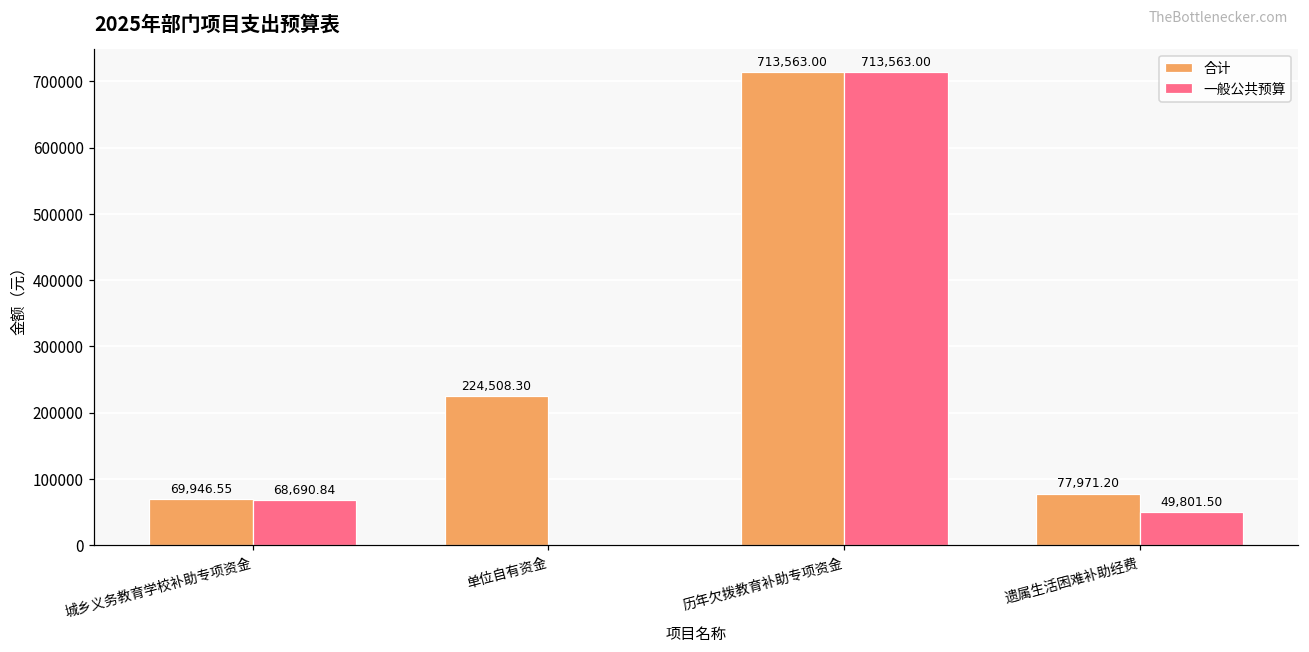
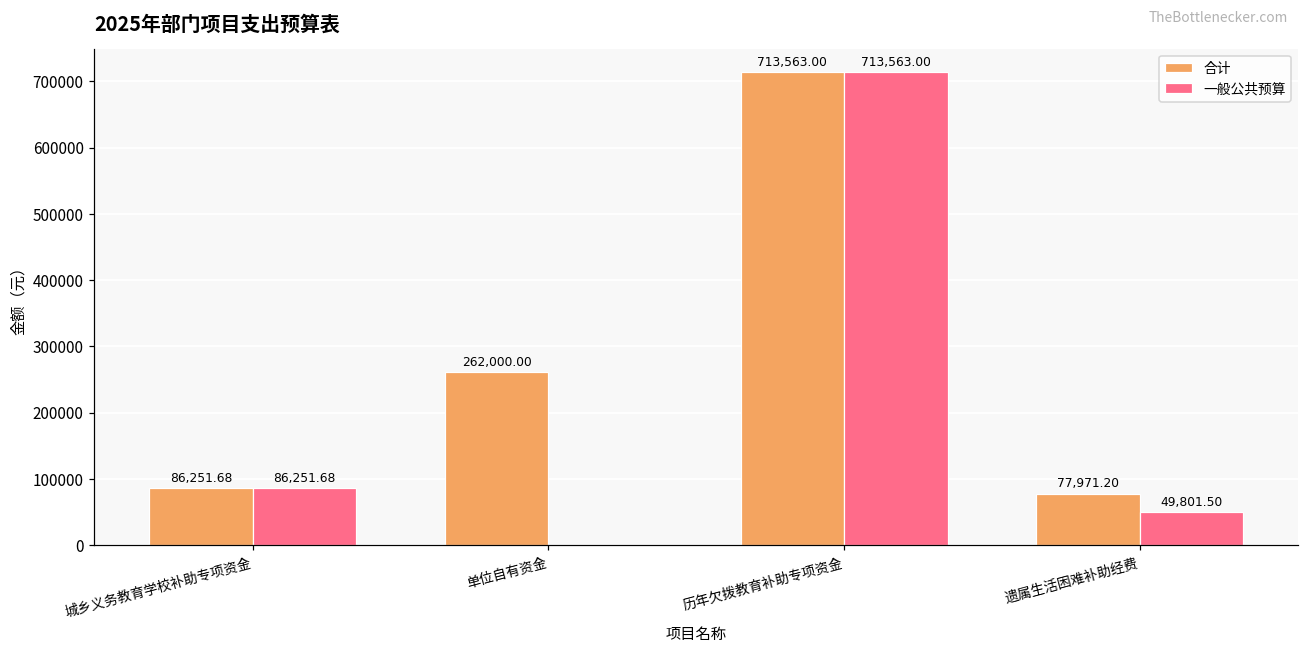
合计, 城乡义务教育学校补助专项资金: 69,946.55 -> 86,251.68
一般公共预算, 城乡义务教育学校补助专项资金: 68,690.84 -> 86,251.68
合计, 单位自有资金: 224,508.30 -> 262,000.00
